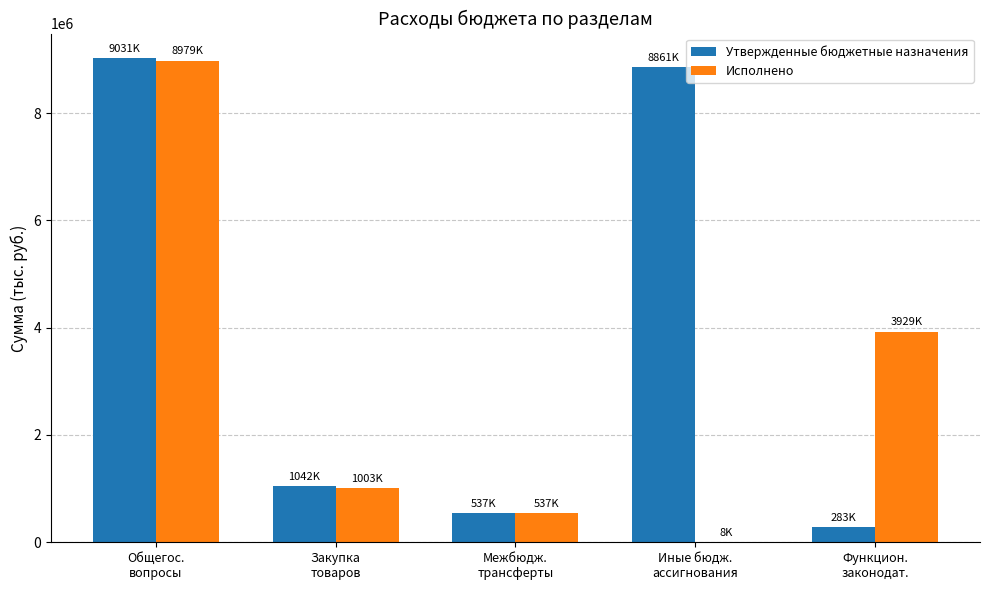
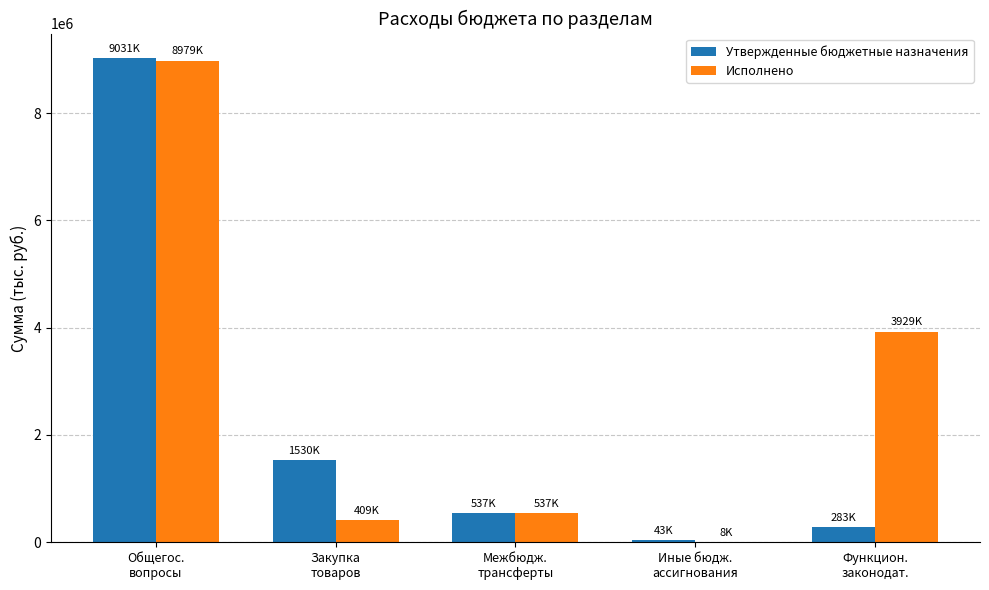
Утвержденные бюджетные назначения, Закупка товаров: 1042K -> 1530K
Исполнено, Закупка товаров: 1003K -> 409K
Утвержденные бюджетные назначения, Иные бюдж. ассигнования: 8861K -> 43K
